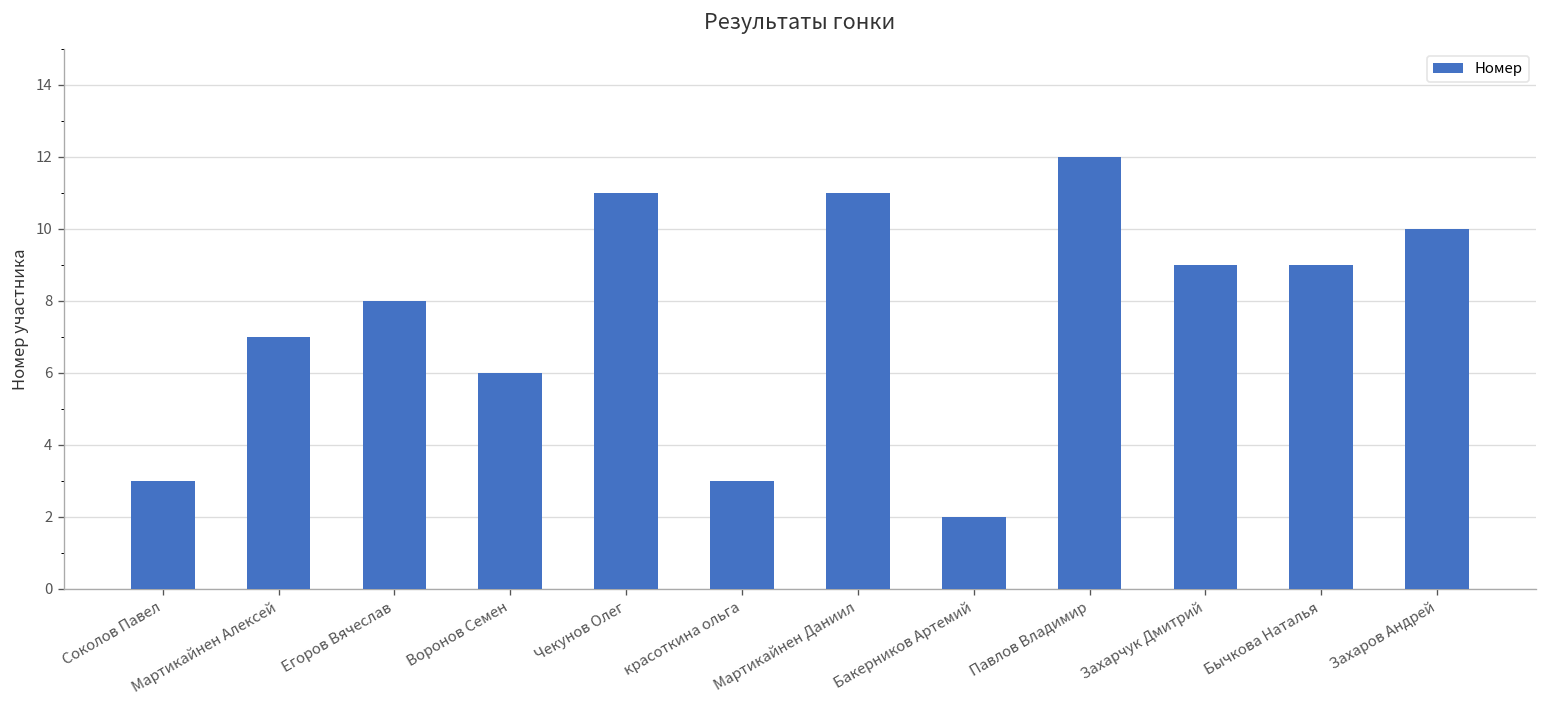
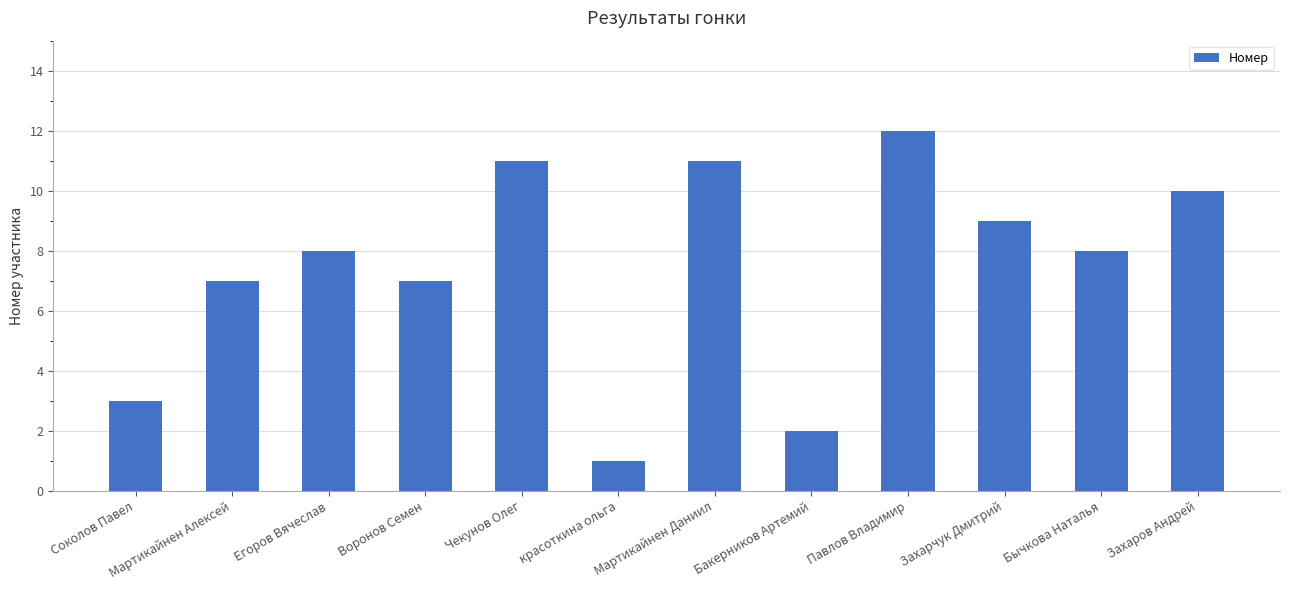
Воронов Семен: 6 -> 7
красоткина ольга: 3 -> 1
Бычкова Наталья: 9 -> 8
